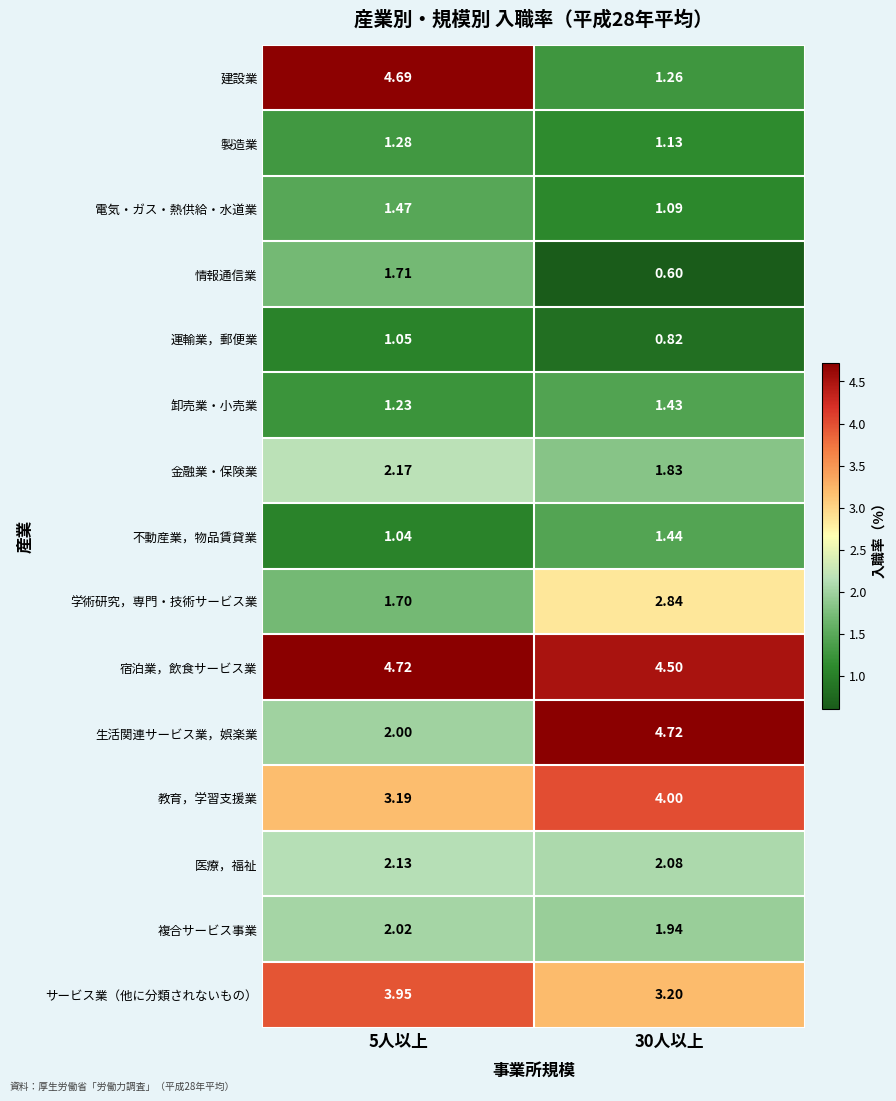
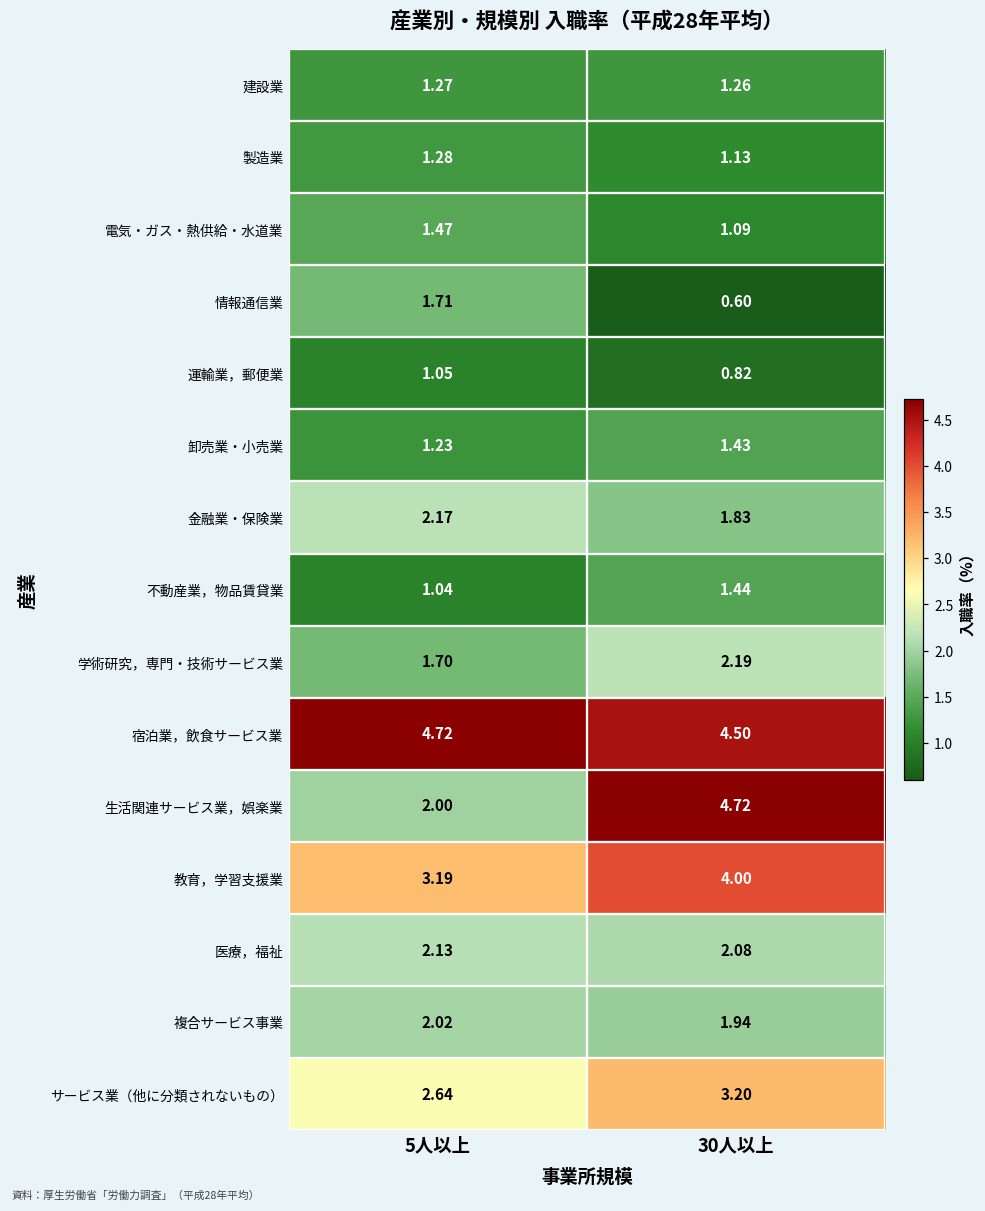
建設業, 5人以上: 4.69 -> 1.27
学術研究，専門・技術サービス業, 30人以上: 2.84 -> 2.19
サービス業（他に分類されないもの）, 5人以上: 3.95 -> 2.64
